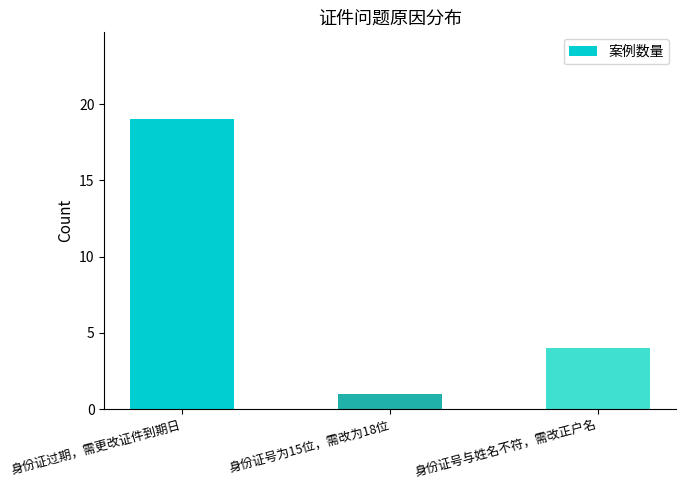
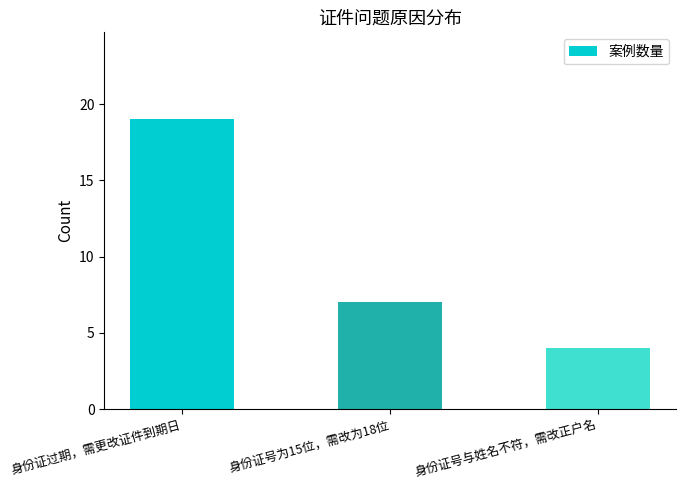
身份证号为15位，需改为18位: 1 -> 7
